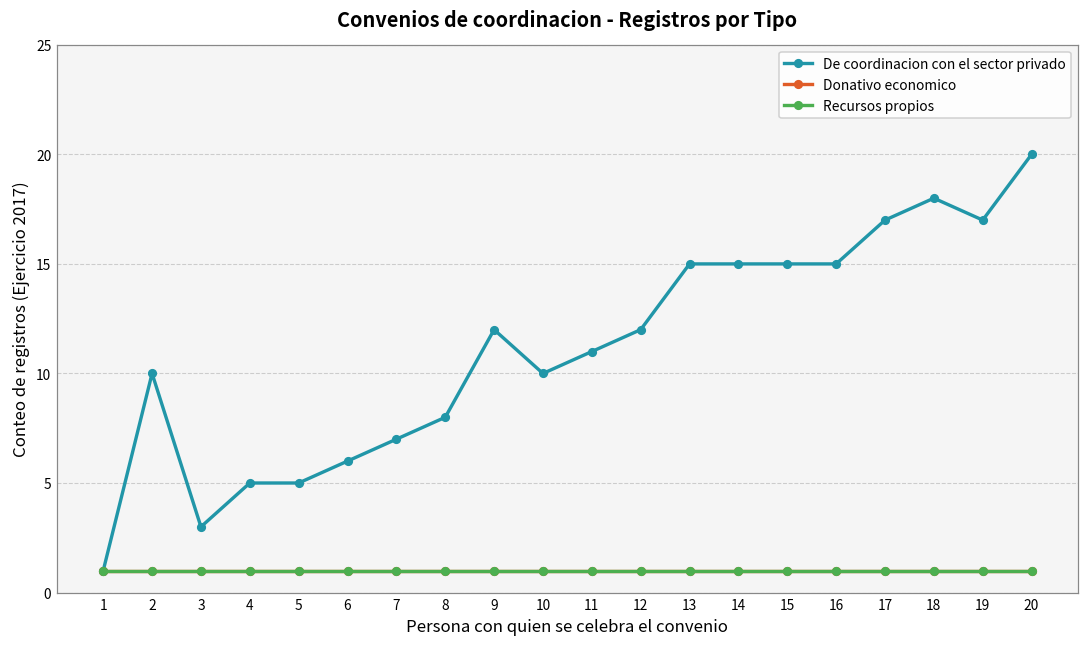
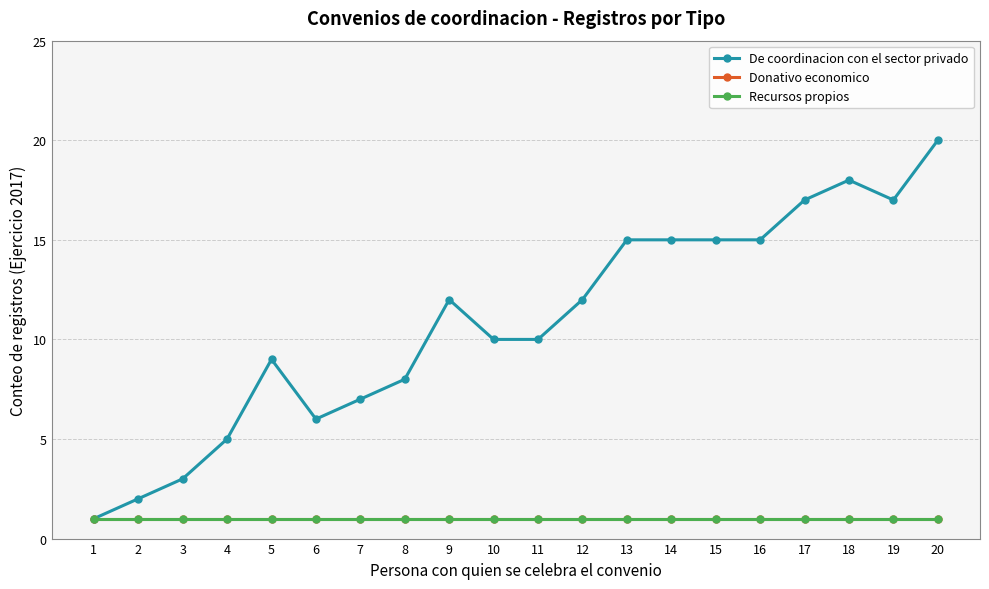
De coordinacion con el sector privado, 2: 10 -> 2
De coordinacion con el sector privado, 5: 5 -> 9
De coordinacion con el sector privado, 11: 11 -> 10
